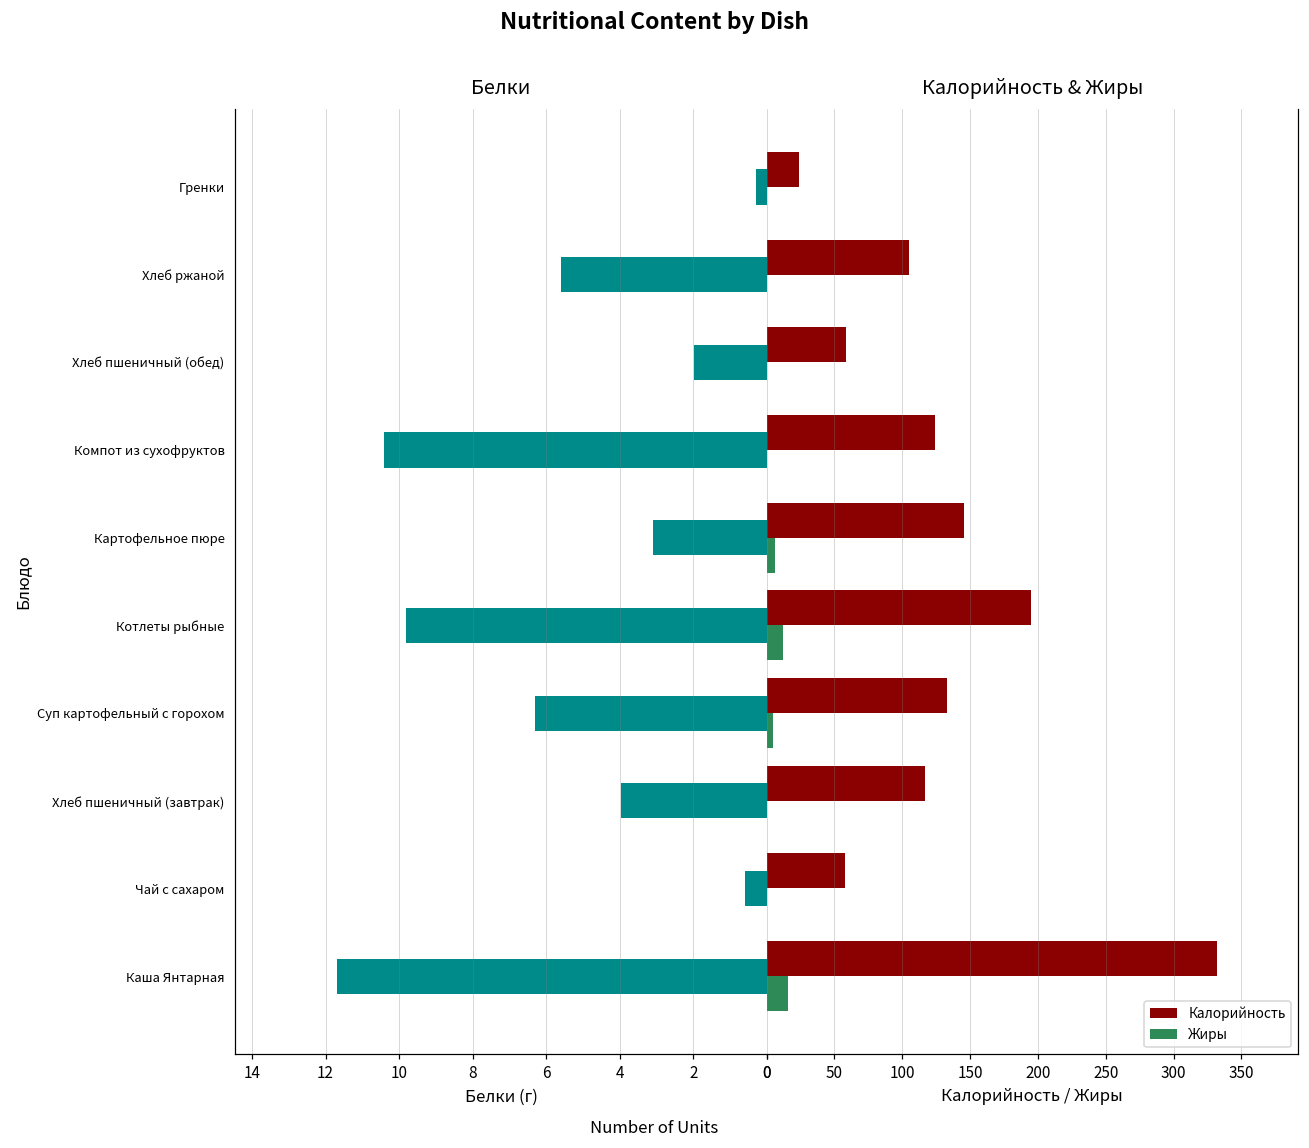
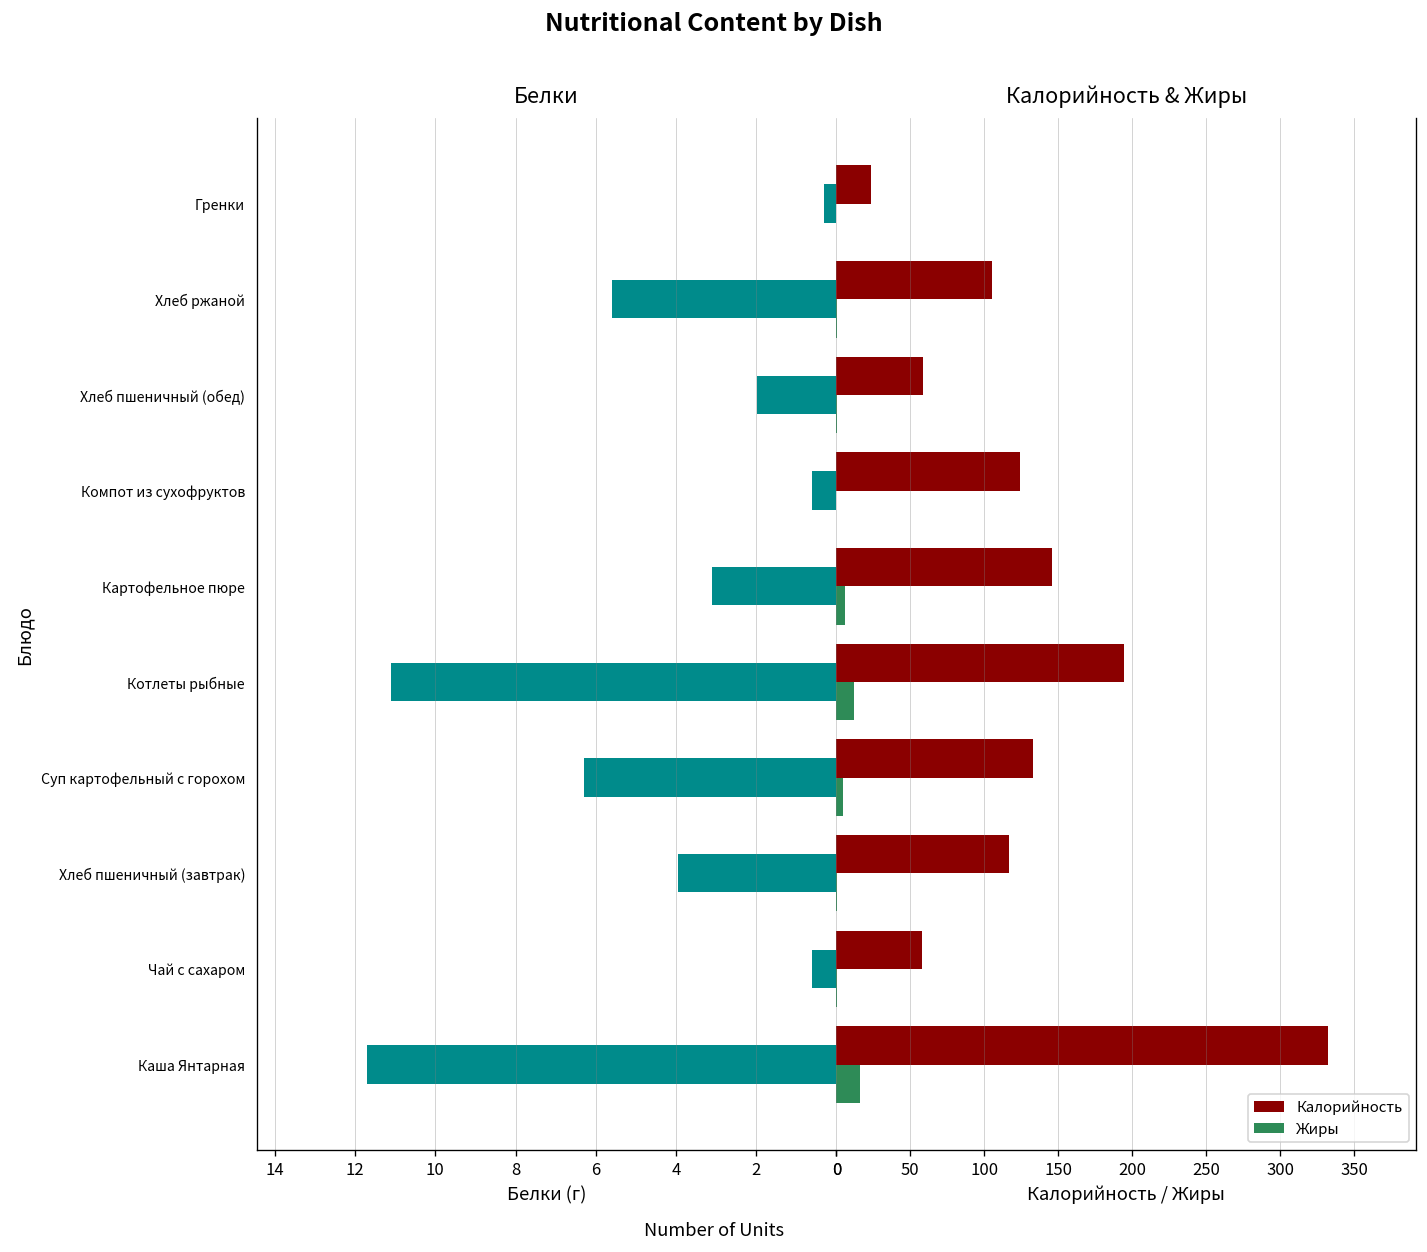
Белки, Компот из сухофруктов: 10.4 -> 0.6
Белки, Котлеты рыбные: 9.8 -> 11.1
